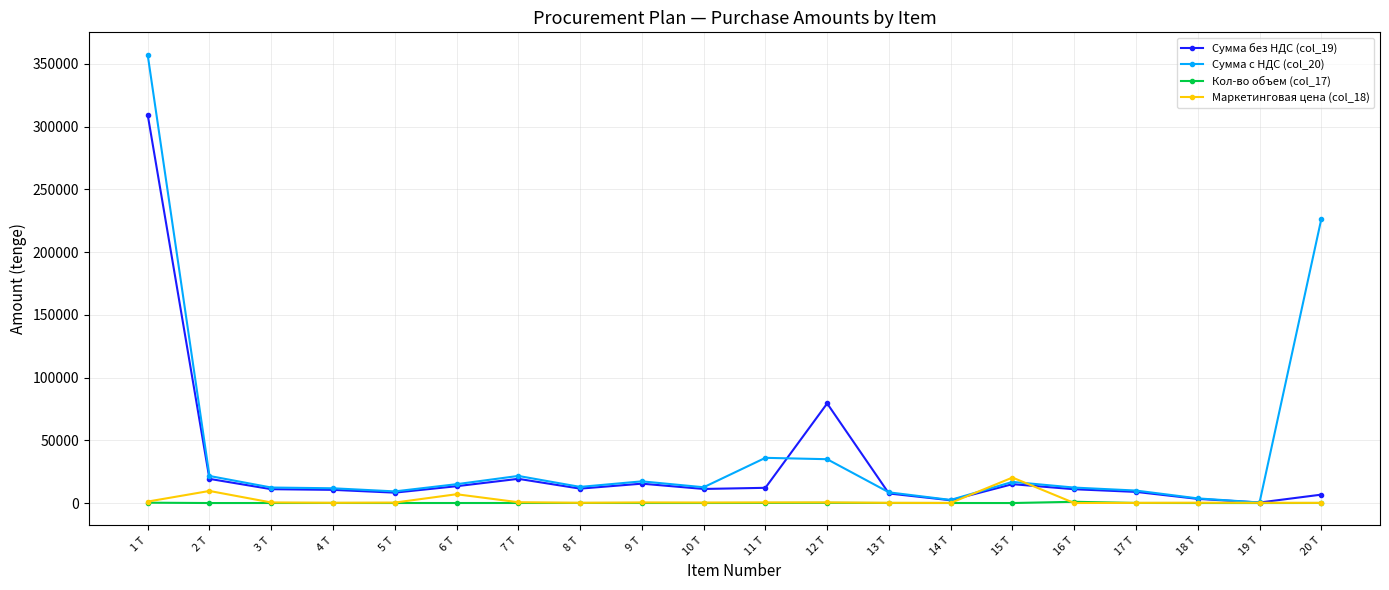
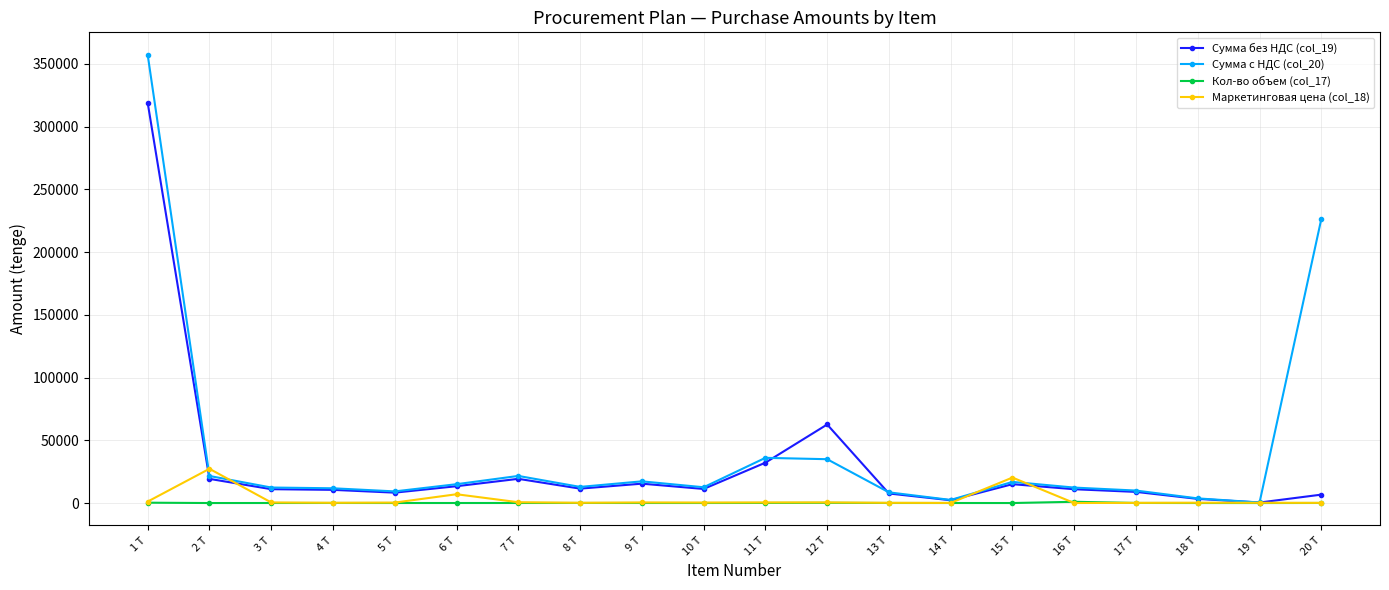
Сумма без НДС (col_19), 1 Т: 310000 -> 319000
Маркетинговая цена (col_18), 2 Т: 10000 -> 27000
Сумма без НДС (col_19), 11 Т: 12000 -> 32000
Сумма без НДС (col_19), 12 Т: 79000 -> 63000
